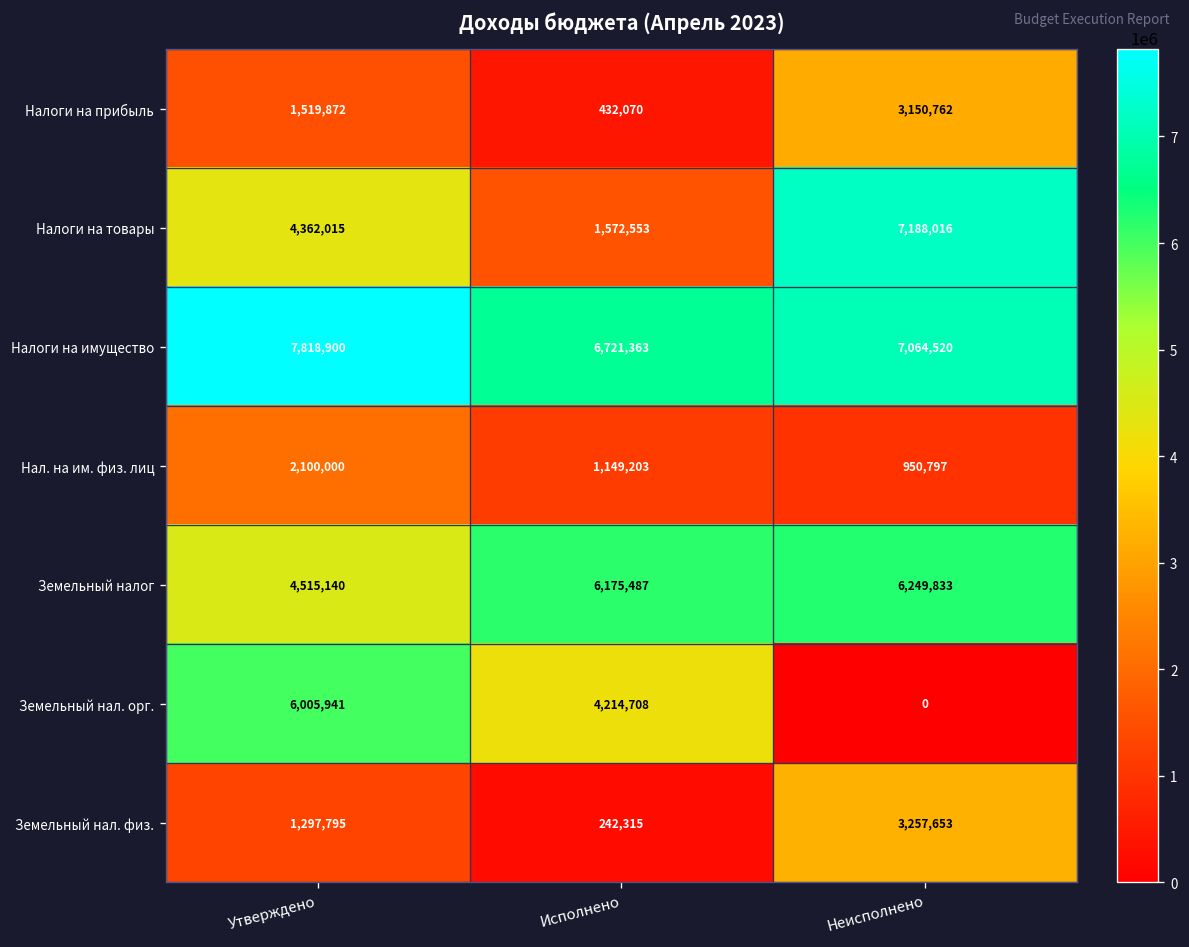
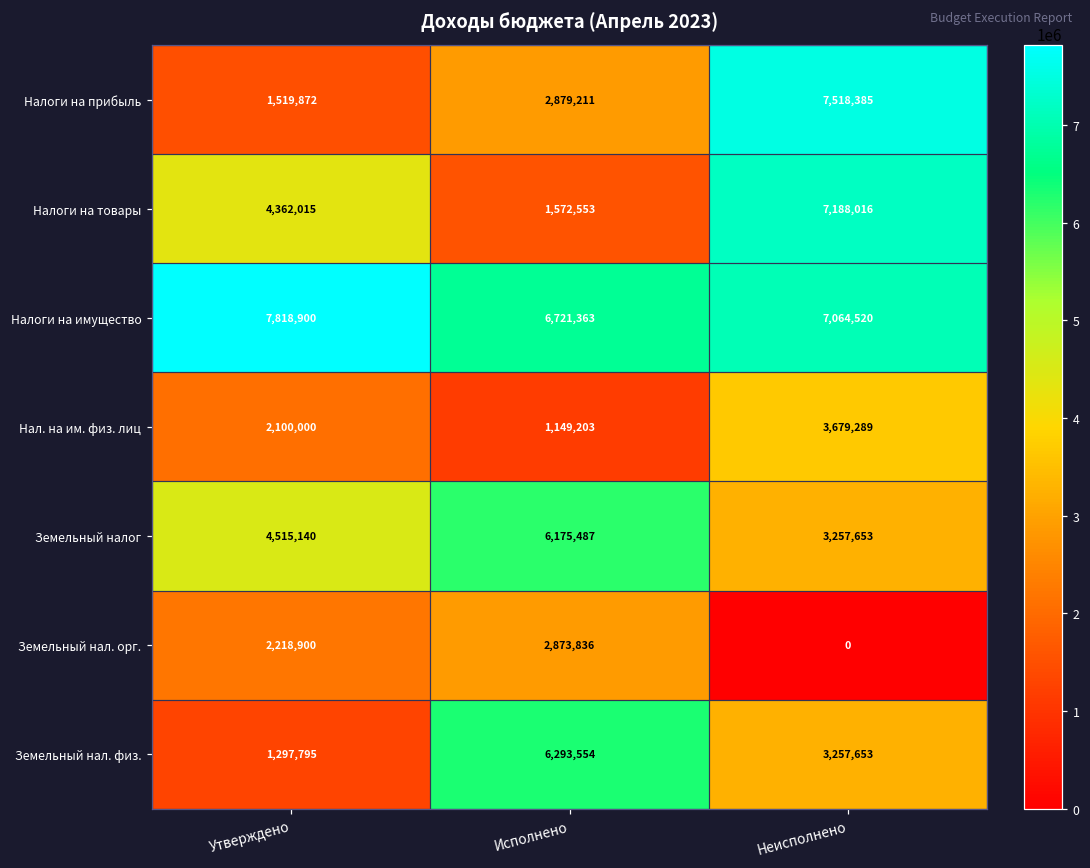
Налоги на прибыль, Исполнено: 432,070 -> 2,879,211
Налоги на прибыль, Неисполнено: 3,150,762 -> 7,518,385
Нал. на им. физ. лиц, Неисполнено: 950,797 -> 3,679,289
Земельный налог, Неисполнено: 6,249,833 -> 3,257,653
Земельный нал. орг., Утверждено: 6,005,941 -> 2,218,900
Земельный нал. орг., Исполнено: 4,214,708 -> 2,873,836
Земельный нал. физ., Исполнено: 242,315 -> 6,293,554
